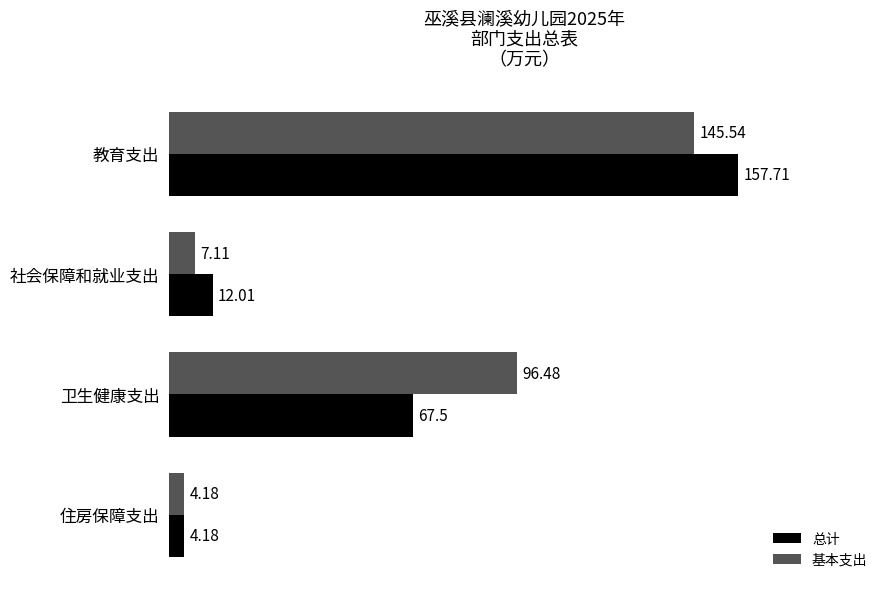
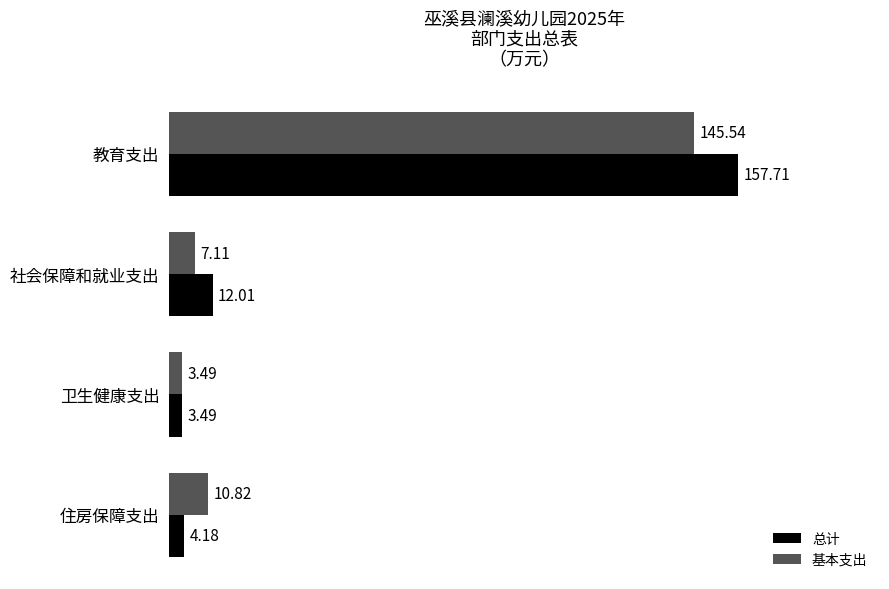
基本支出, 卫生健康支出: 96.48 -> 3.49
总计, 卫生健康支出: 67.5 -> 3.49
基本支出, 住房保障支出: 4.18 -> 10.82
